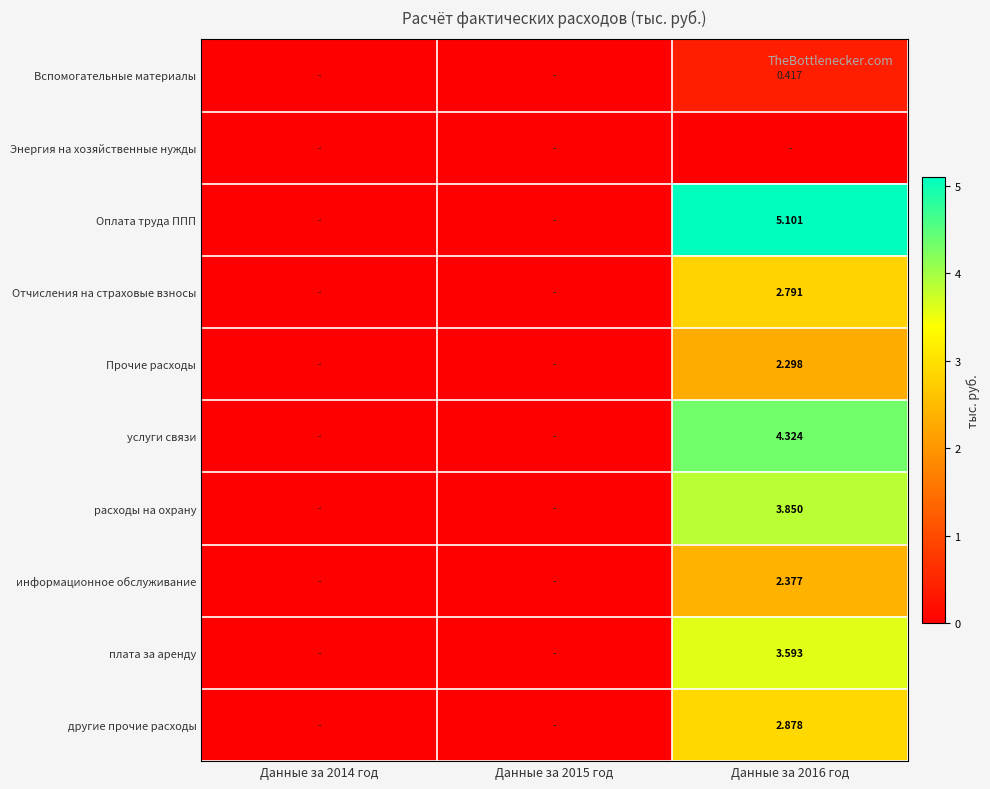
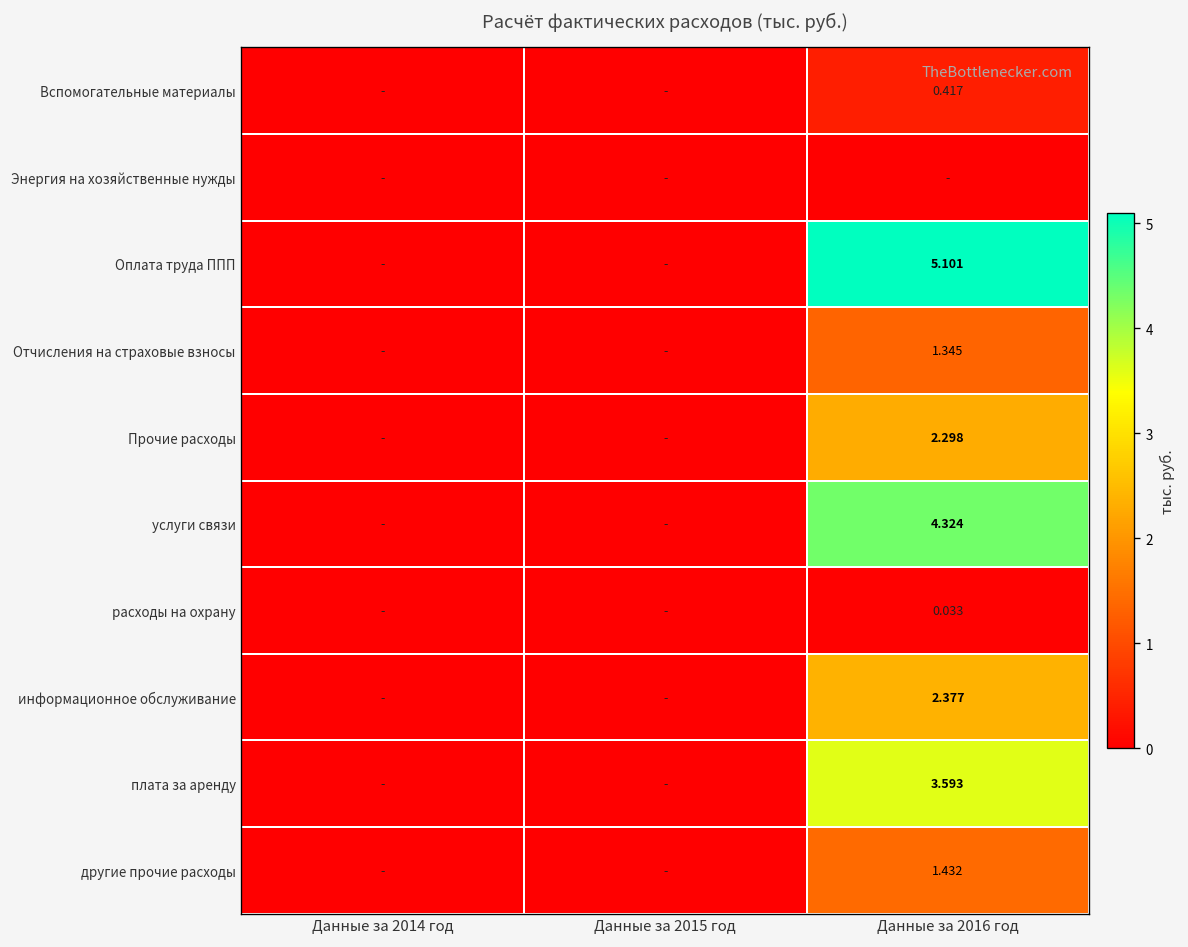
Отчисления на страховые взносы, Данные за 2016 год: 2.791 -> 1.345
расходы на охрану, Данные за 2016 год: 3.850 -> 0.033
другие прочие расходы, Данные за 2016 год: 2.878 -> 1.432
